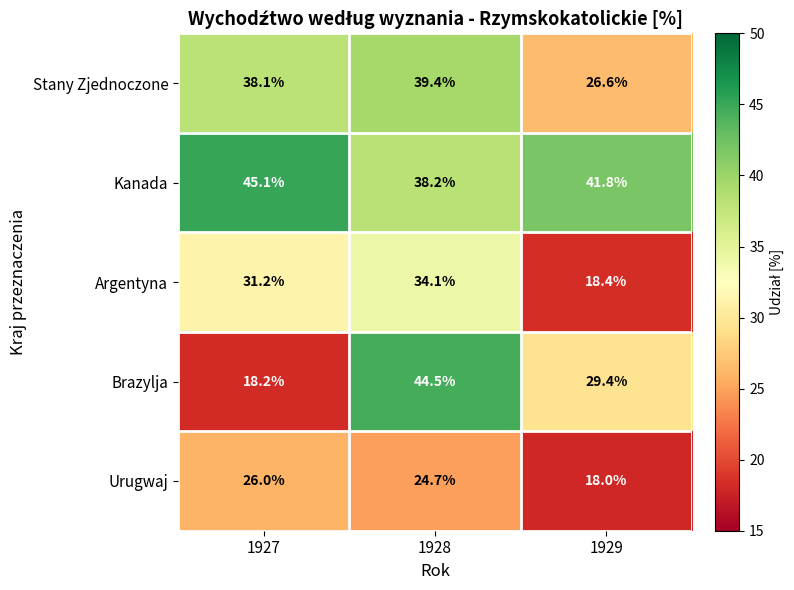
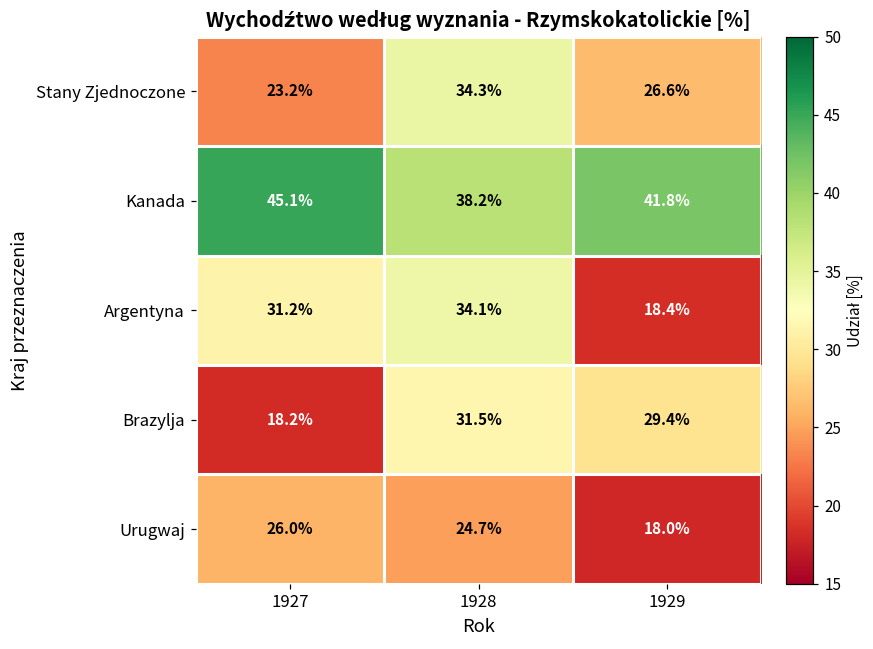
Stany Zjednoczone, 1927: 38.1% -> 23.2%
Stany Zjednoczone, 1928: 39.4% -> 34.3%
Brazylja, 1928: 44.5% -> 31.5%
